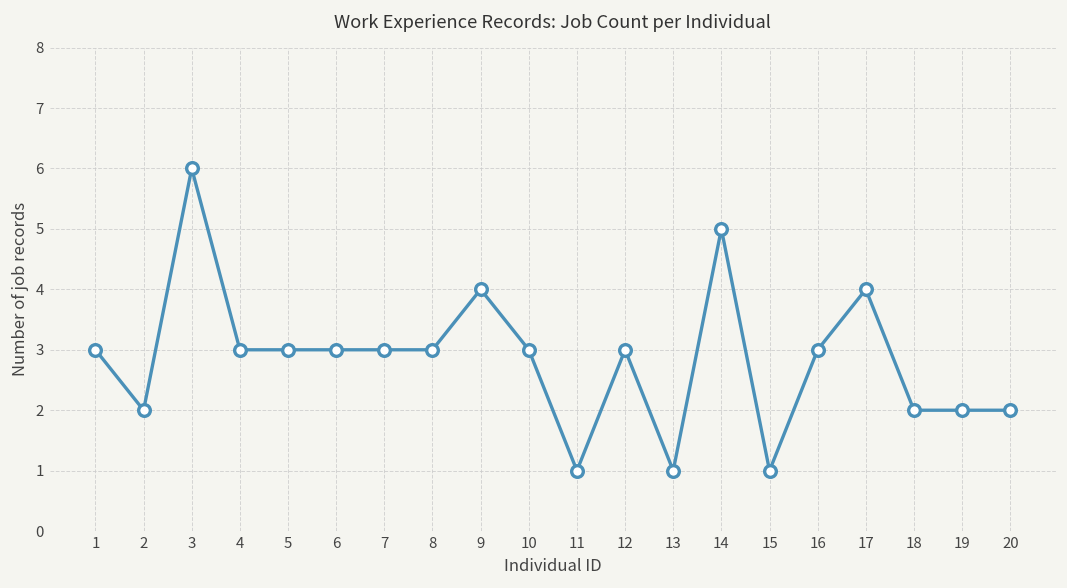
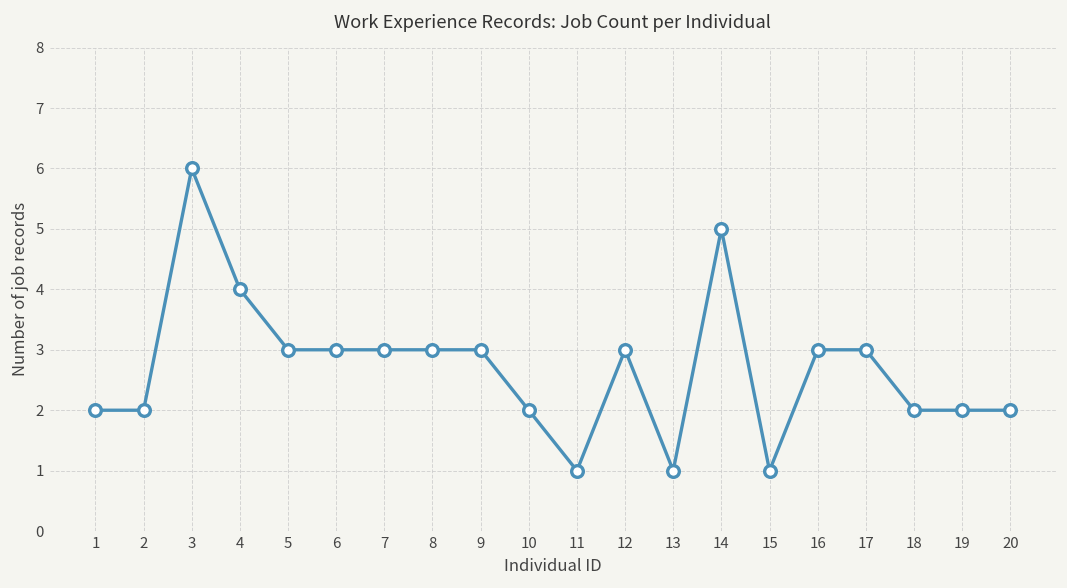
1: 3 -> 2
4: 3 -> 4
9: 4 -> 3
10: 3 -> 2
17: 4 -> 3
